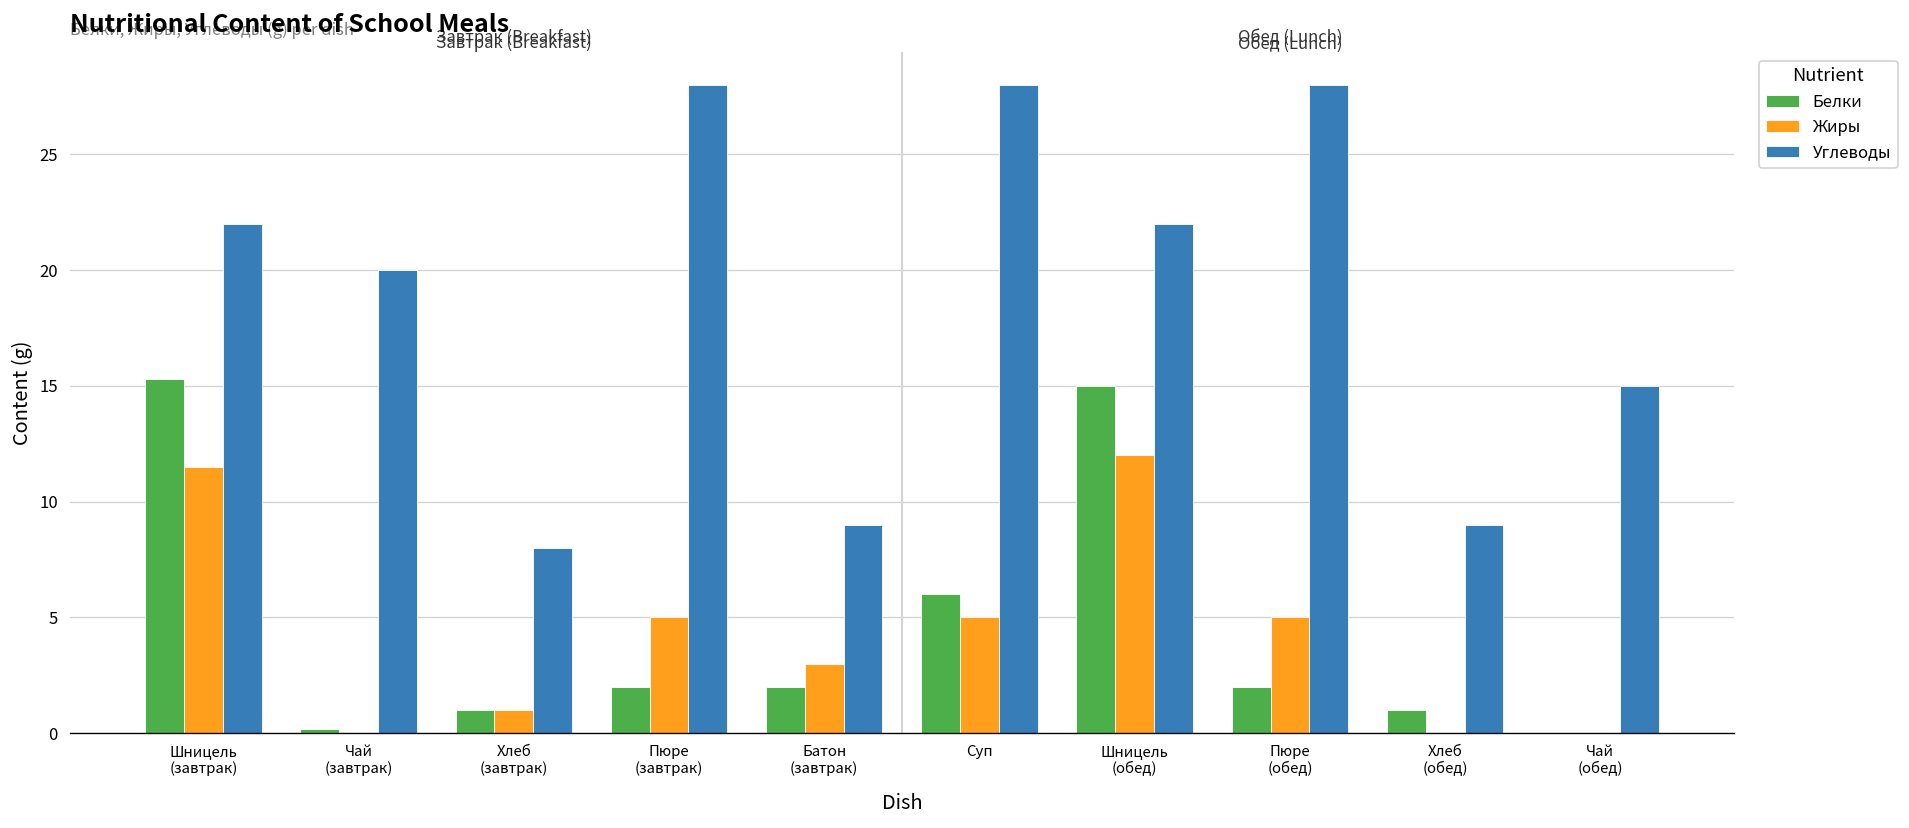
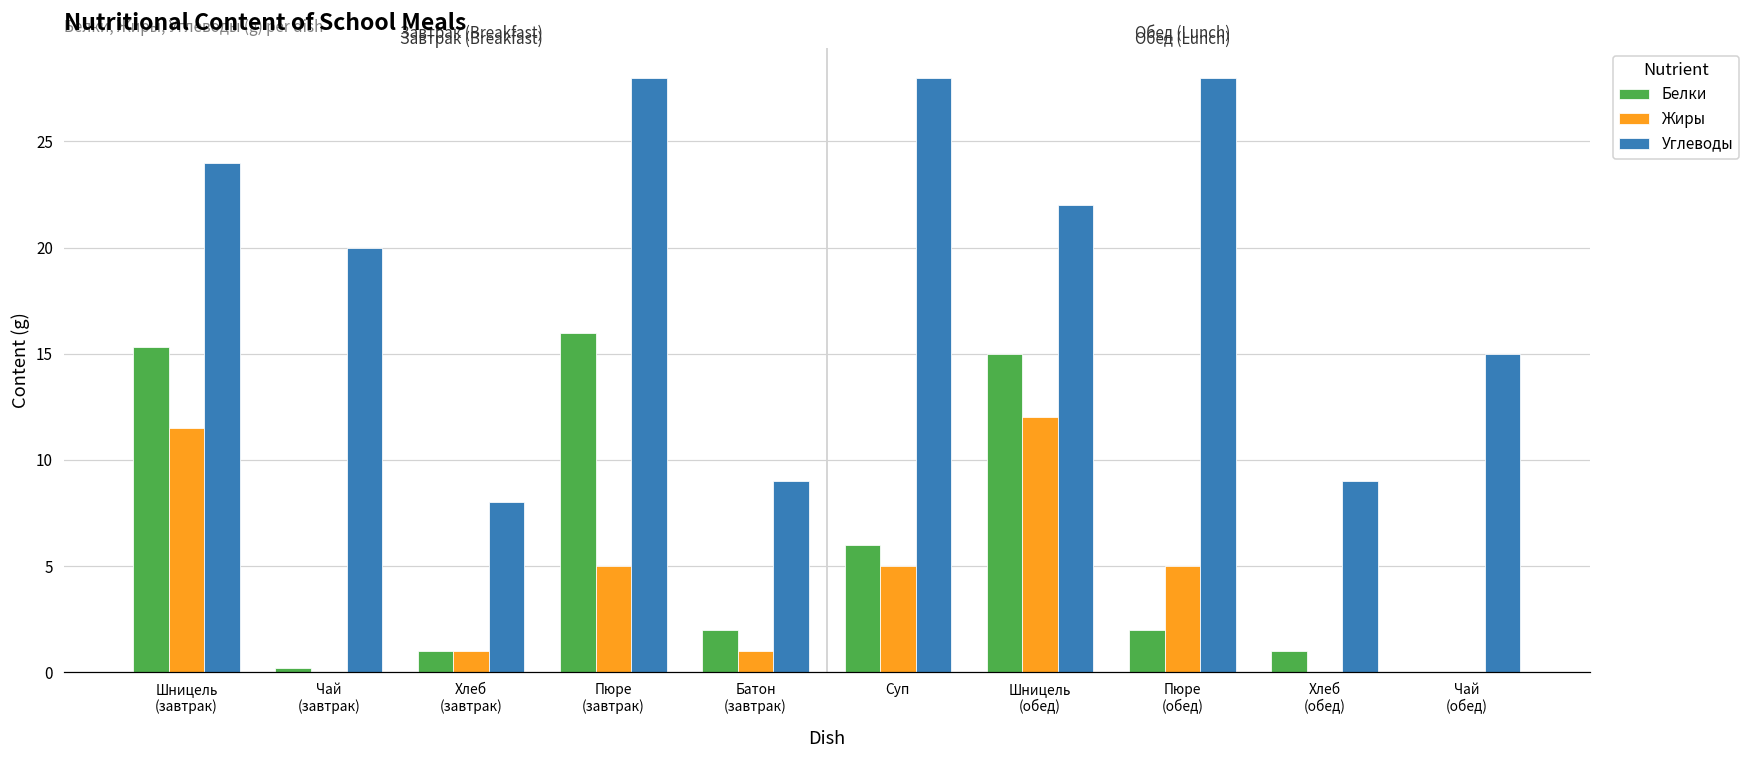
Углеводы, Шницель (завтрак): 22 -> 24
Белки, Пюре (завтрак): 2 -> 16
Жиры, Батон (завтрак): 3 -> 1
